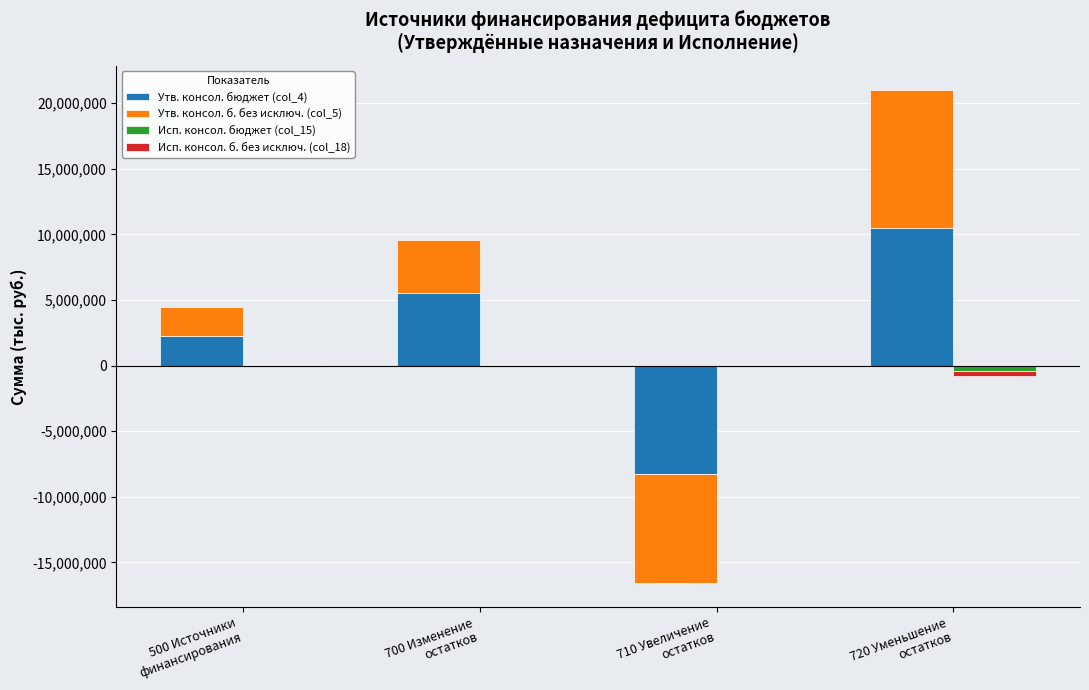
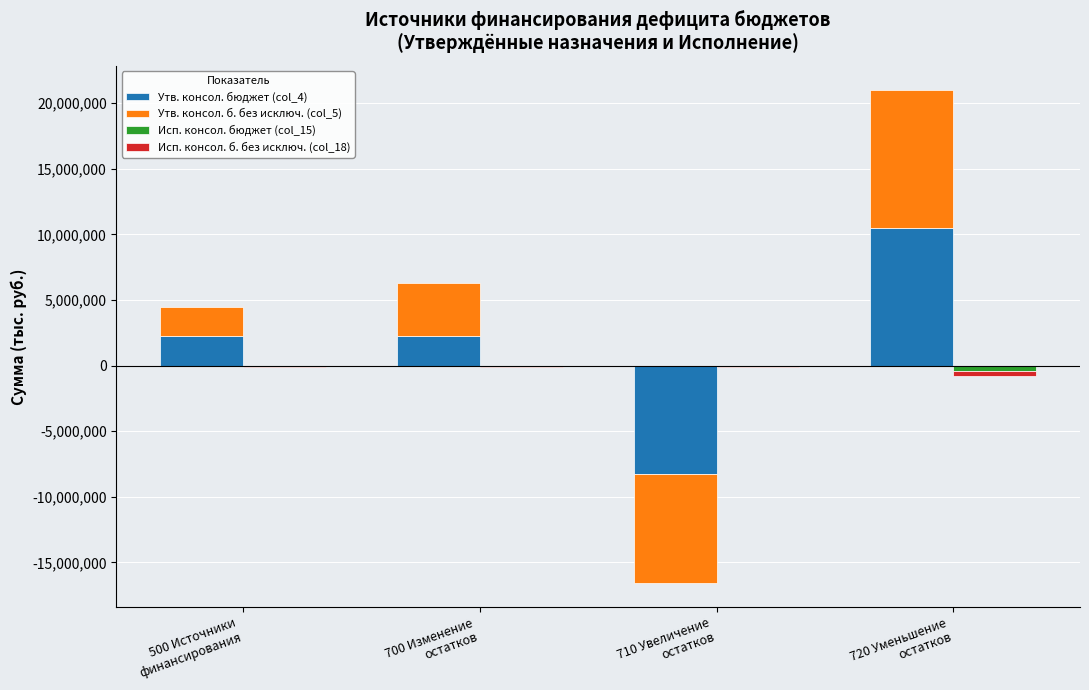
Утв. консол. бюджет (col_4), 700 Изменение остатков: 5,500,000 -> 2,200,000
